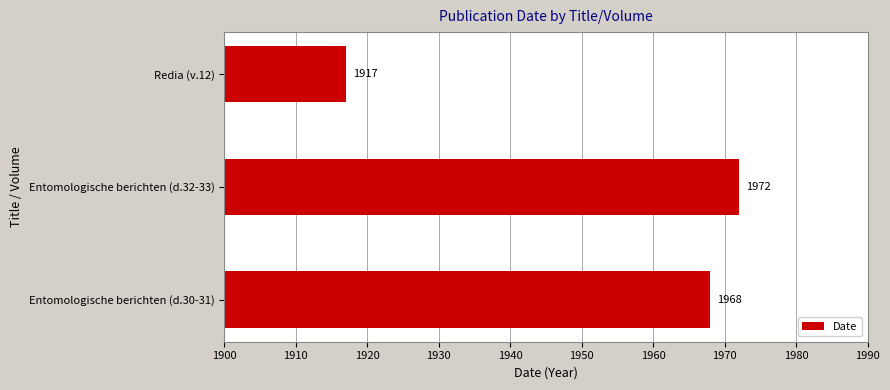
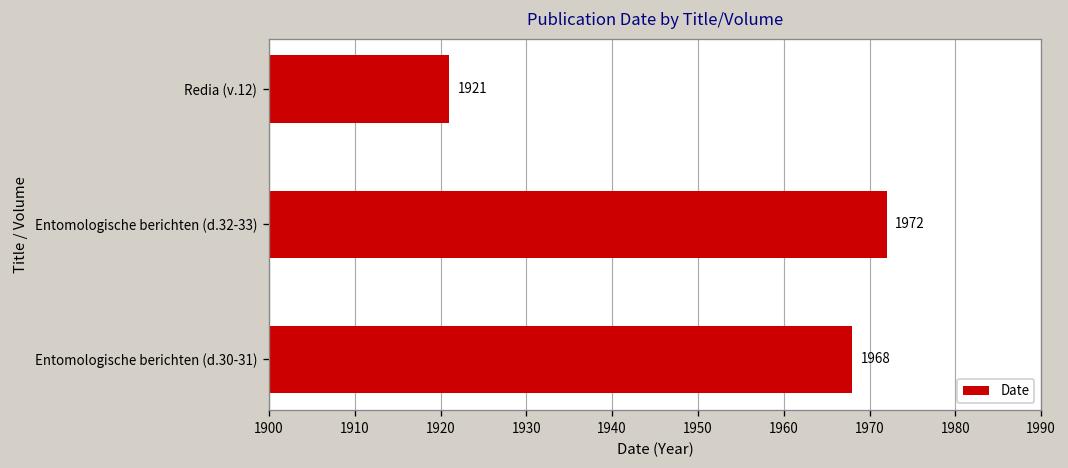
Redia (v.12): 1917 -> 1921
